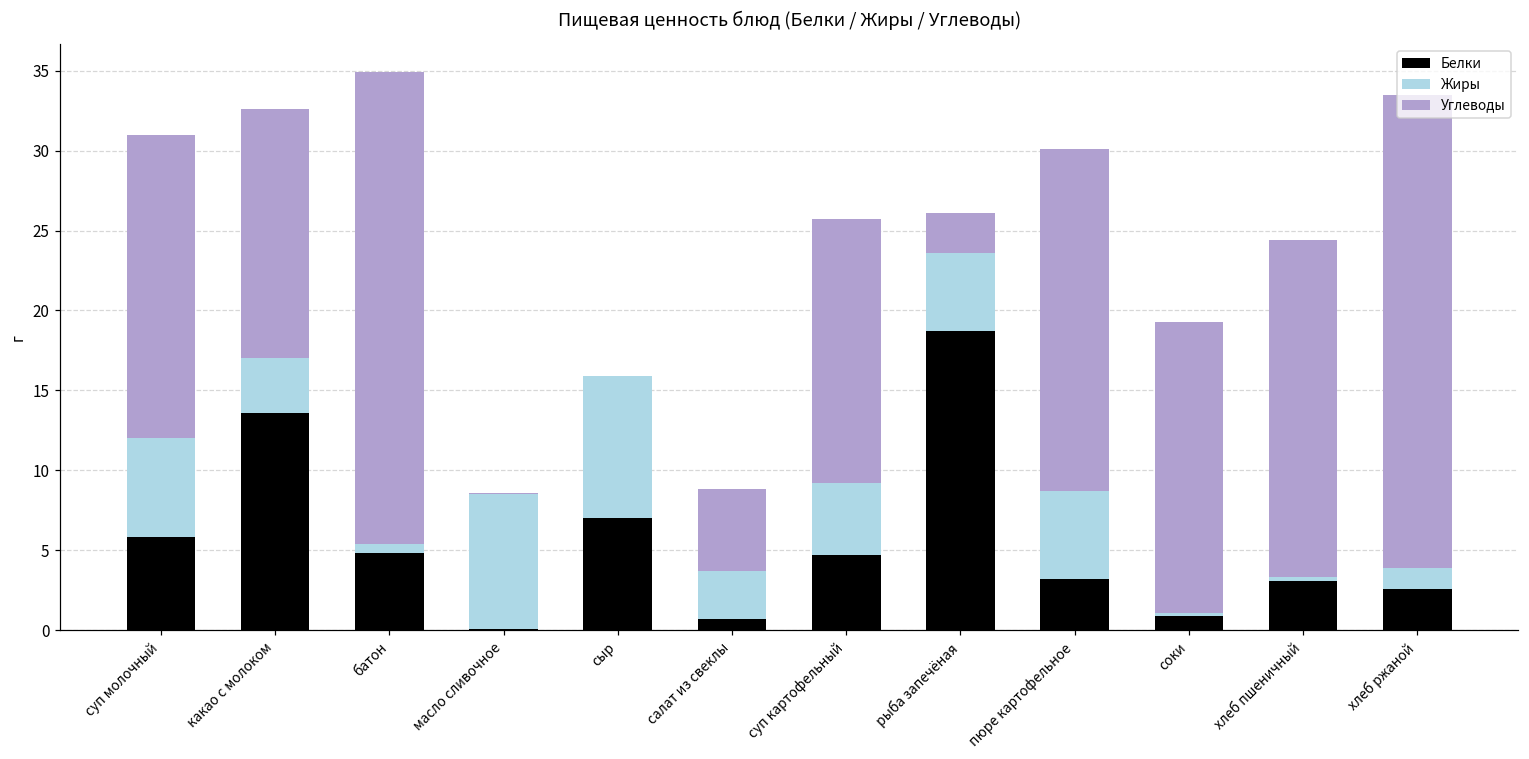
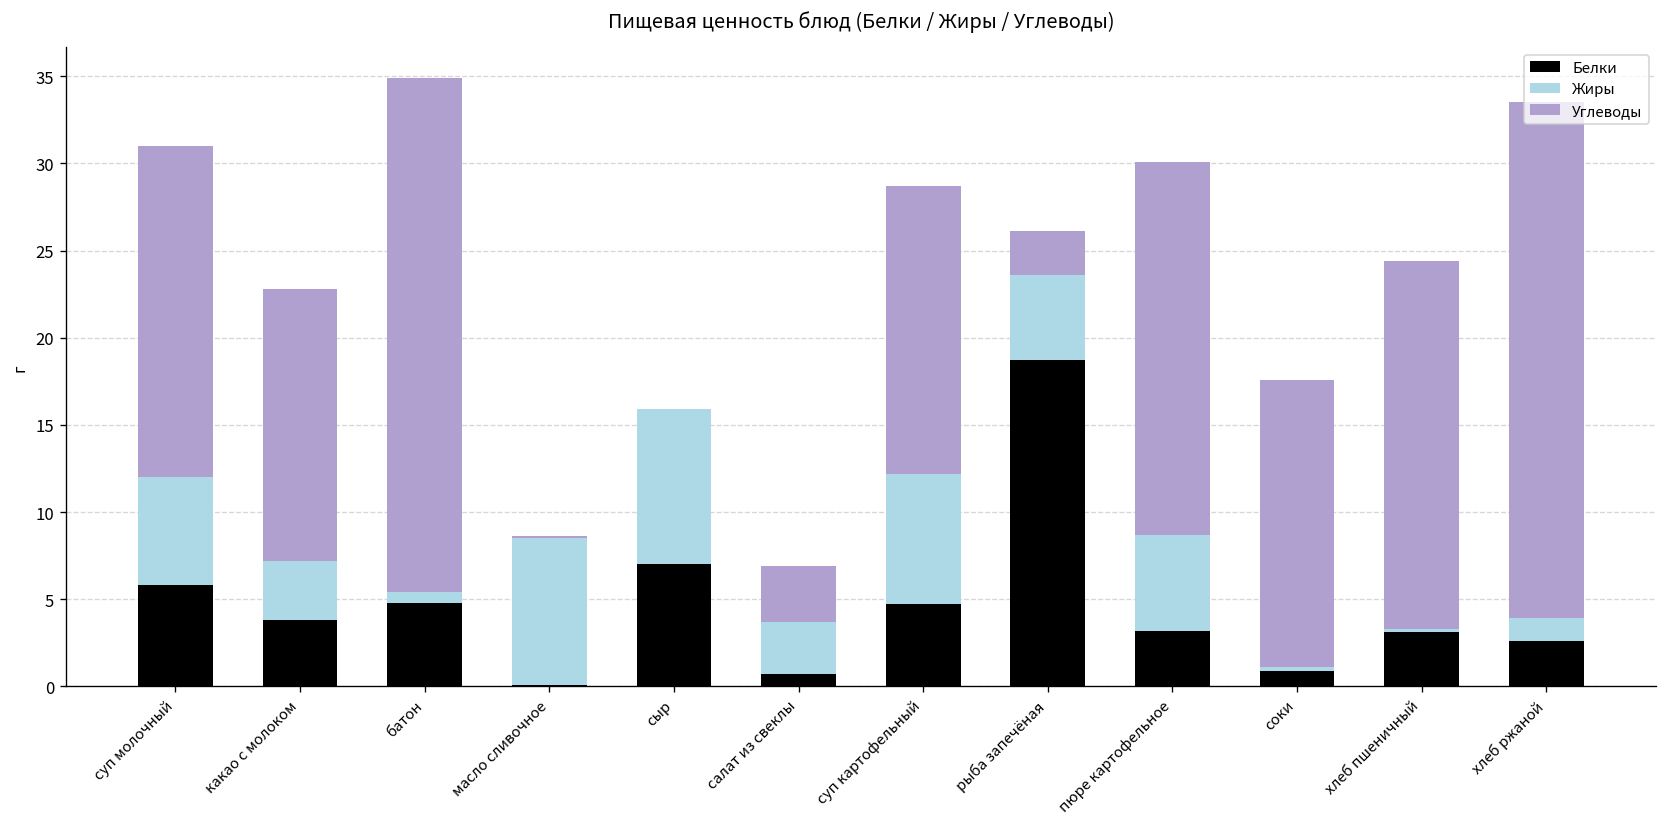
Белки, какао с молоком: 13.6 -> 3.8
Углеводы, салат из свеклы: 5.1 -> 3.2
Жиры, суп картофельный: 4.5 -> 7.5
Углеводы, соки: 18.2 -> 16.5
